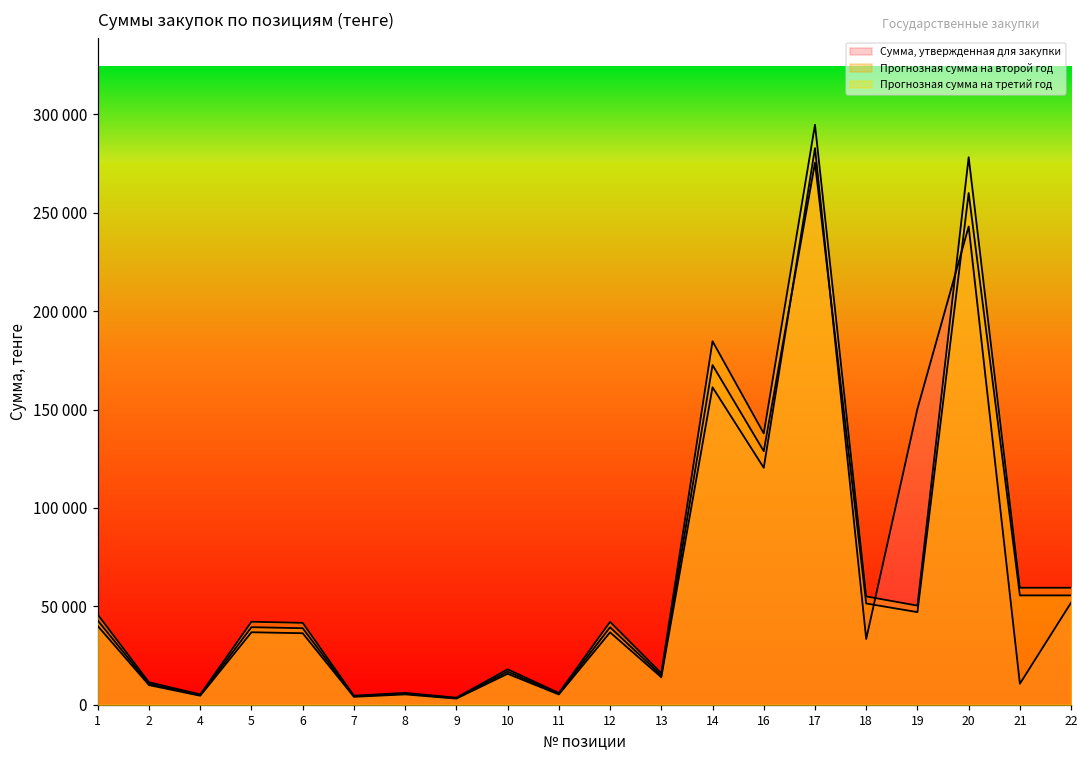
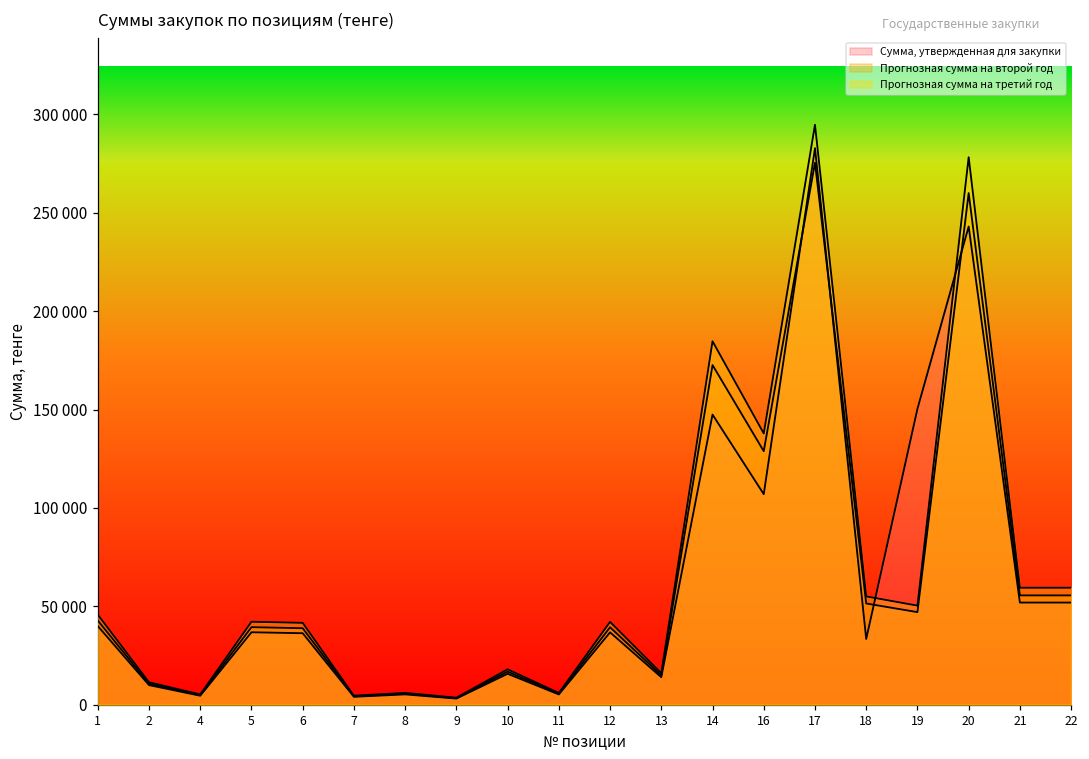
Сумма, утвержденная для закупки, 14: 161000 -> 147000
Сумма, утвержденная для закупки, 16: 120000 -> 107000
Сумма, утвержденная для закупки, 21: 11000 -> 52000
